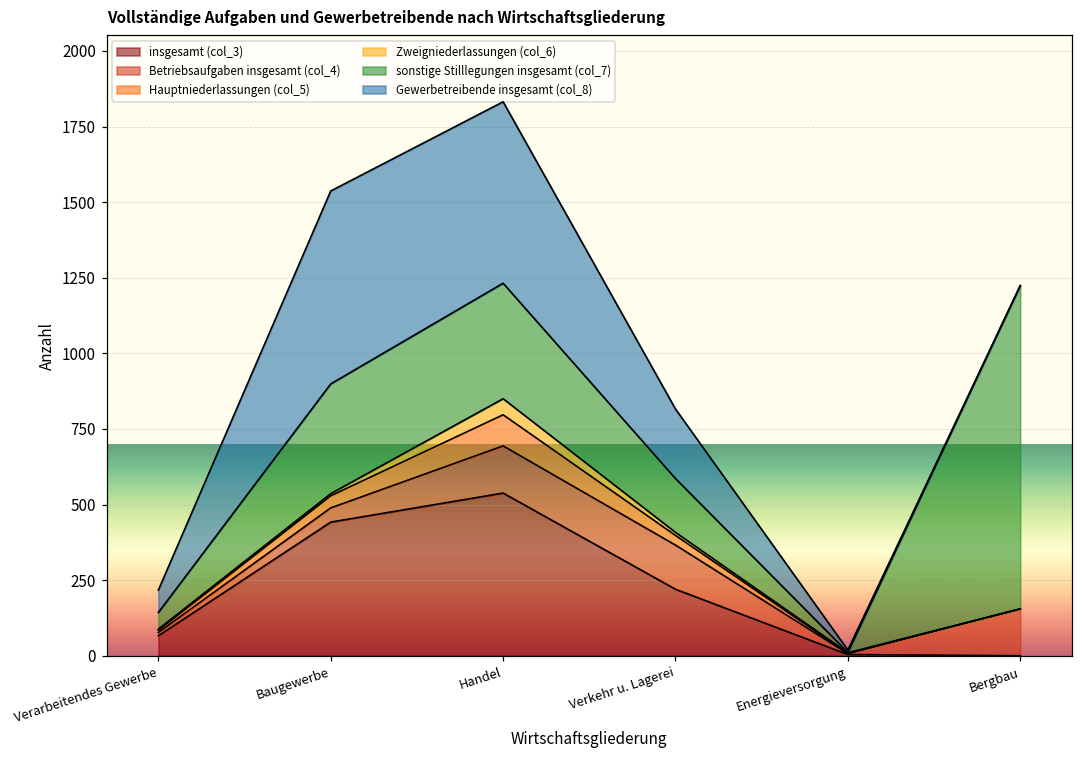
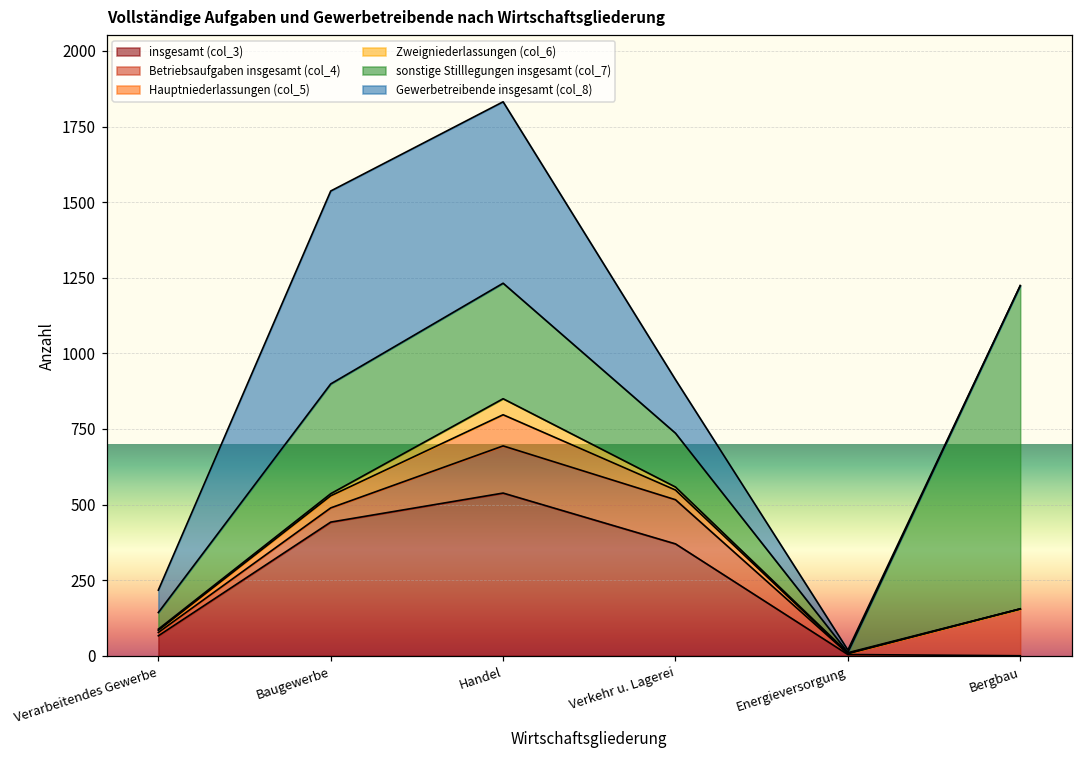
insgesamt (col_3), Verkehr u. Lagerei: 220 -> 370
Gewerbetreibende insgesamt (col_8), Verkehr u. Lagerei: 230 -> 180
